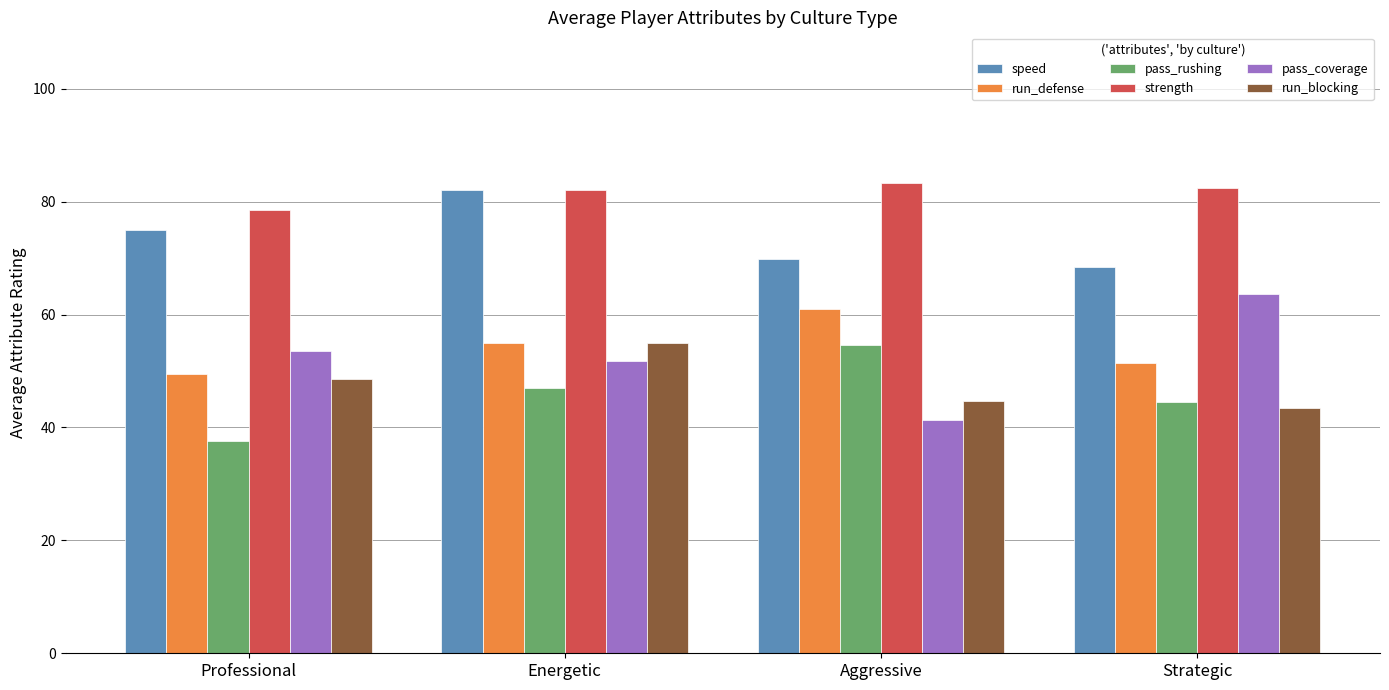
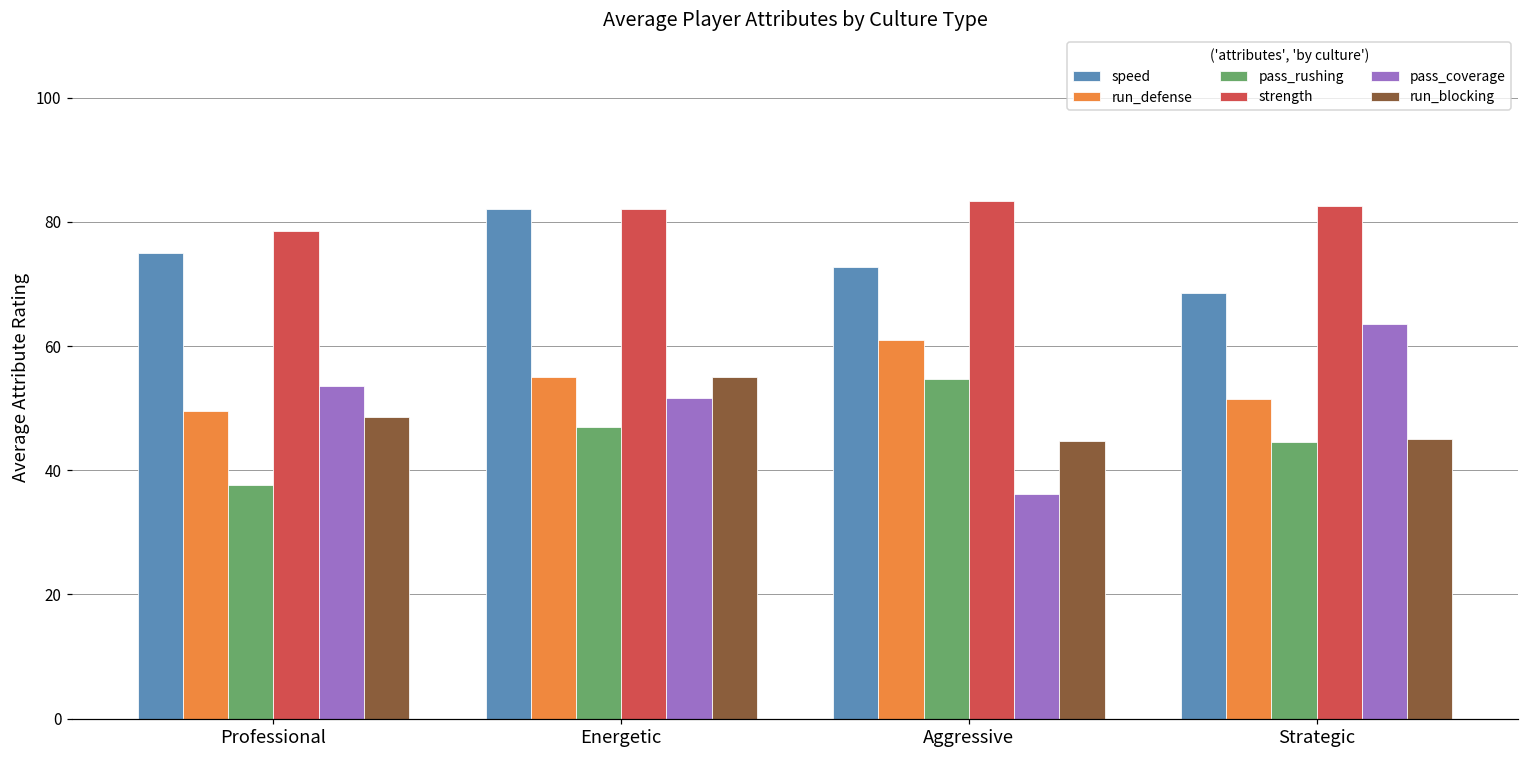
speed, Aggressive: 70 -> 73
pass_coverage, Aggressive: 41 -> 36
run_blocking, Strategic: 44 -> 45
